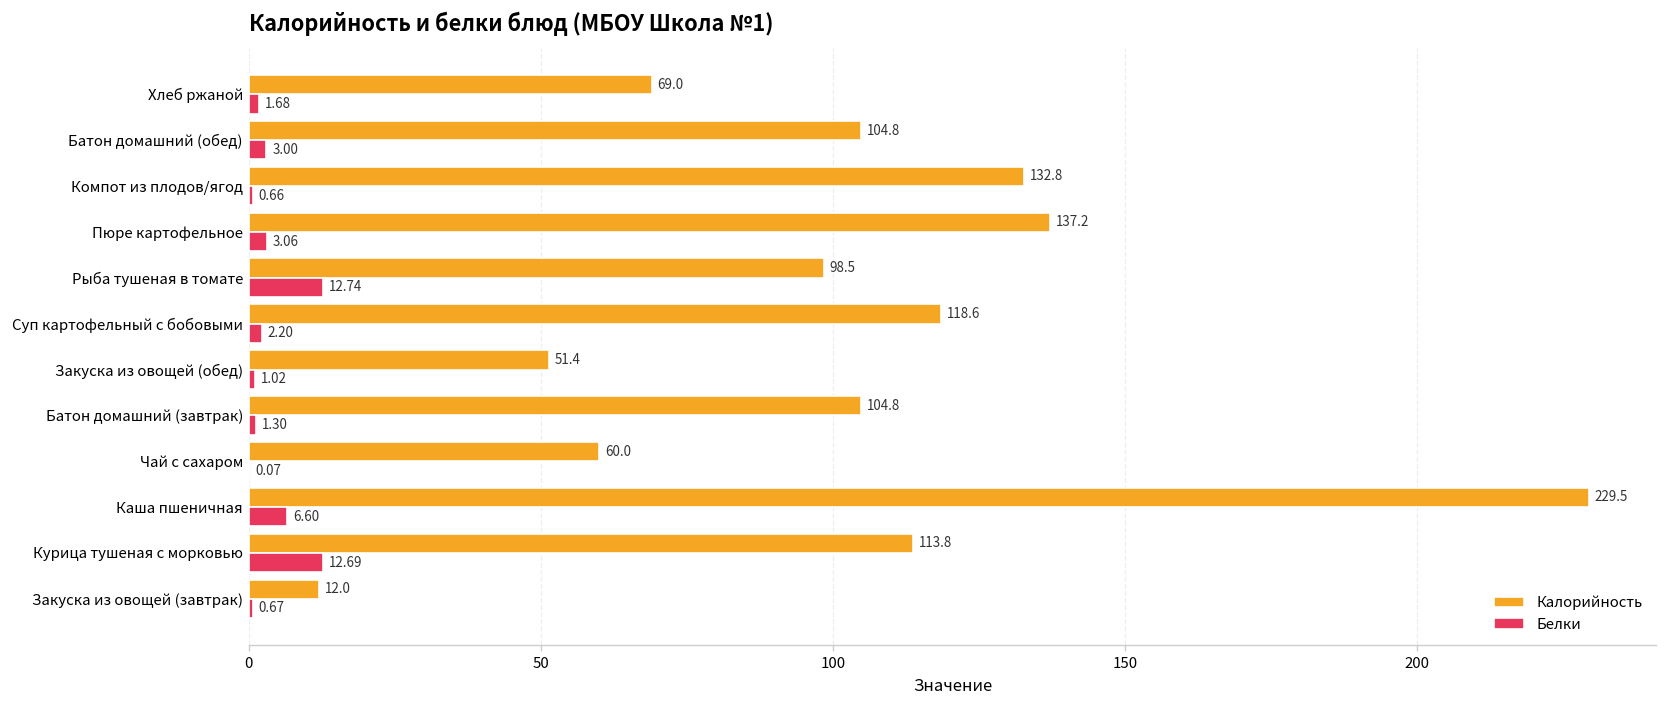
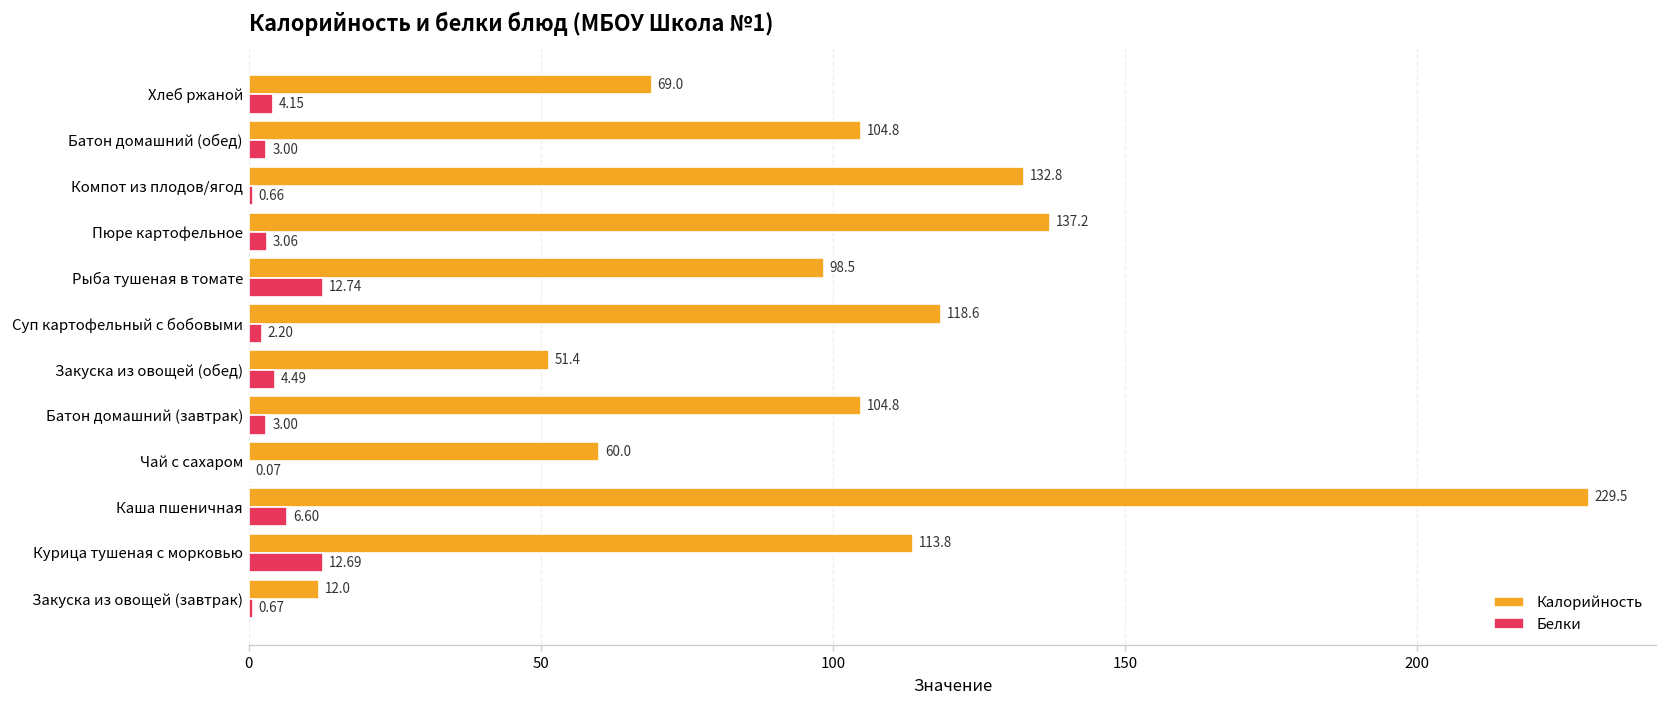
Белки, Хлеб ржаной: 1.68 -> 4.15
Белки, Закуска из овощей (обед): 1.02 -> 4.49
Белки, Батон домашний (завтрак): 1.30 -> 3.00
